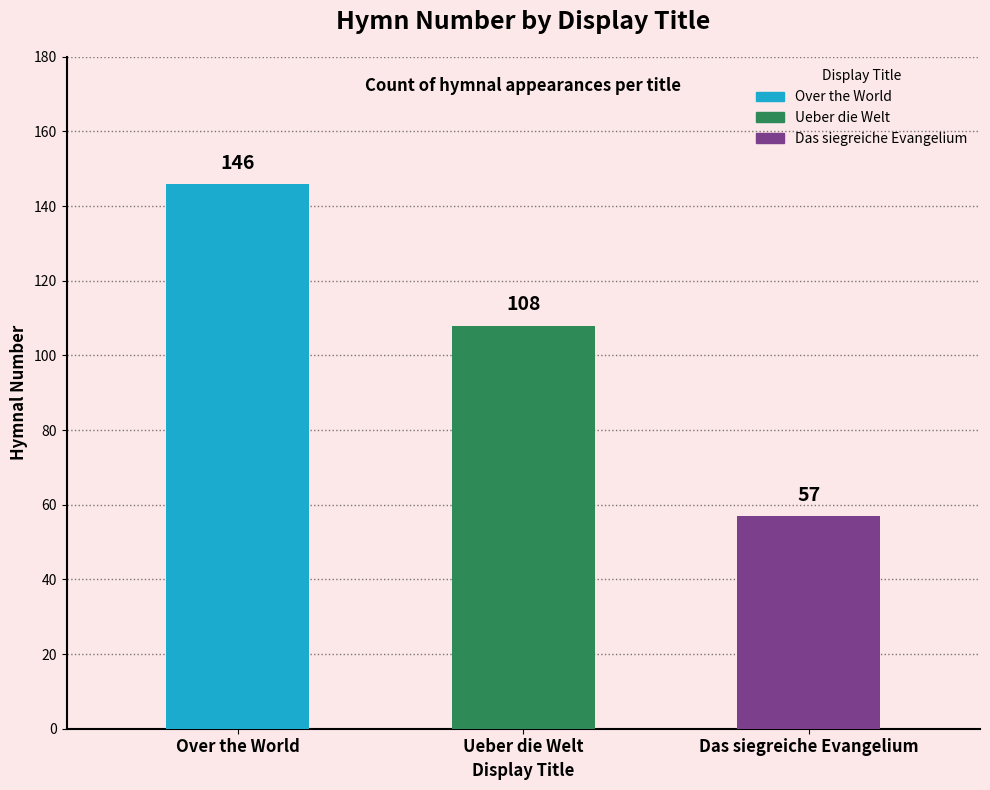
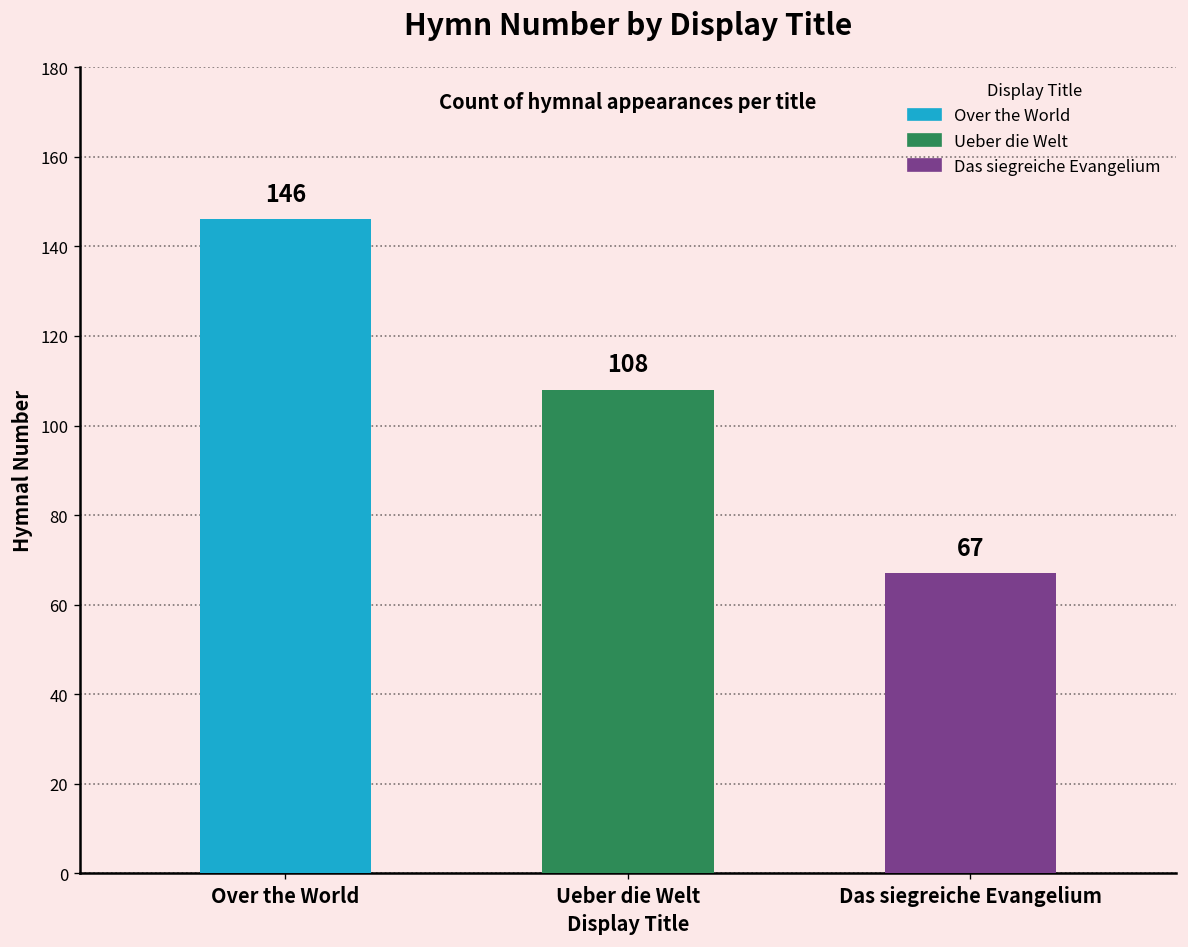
Das siegreiche Evangelium: 57 -> 67
